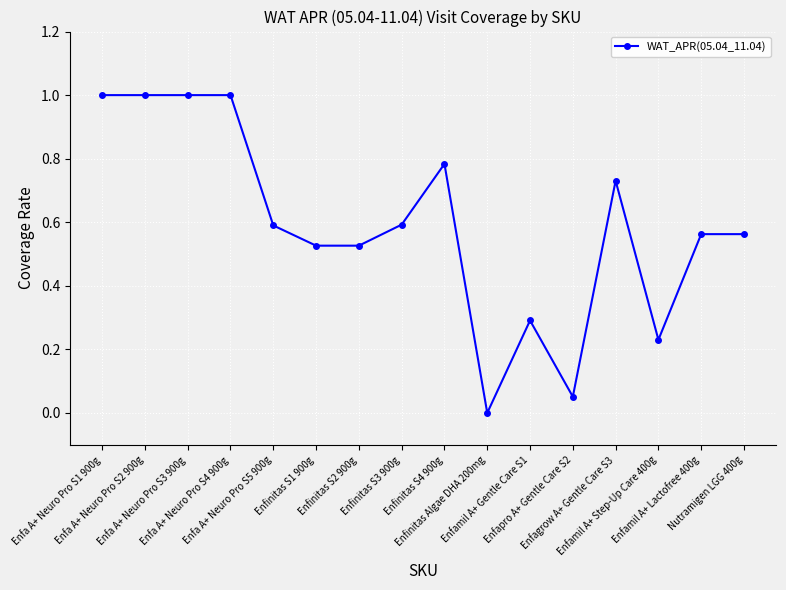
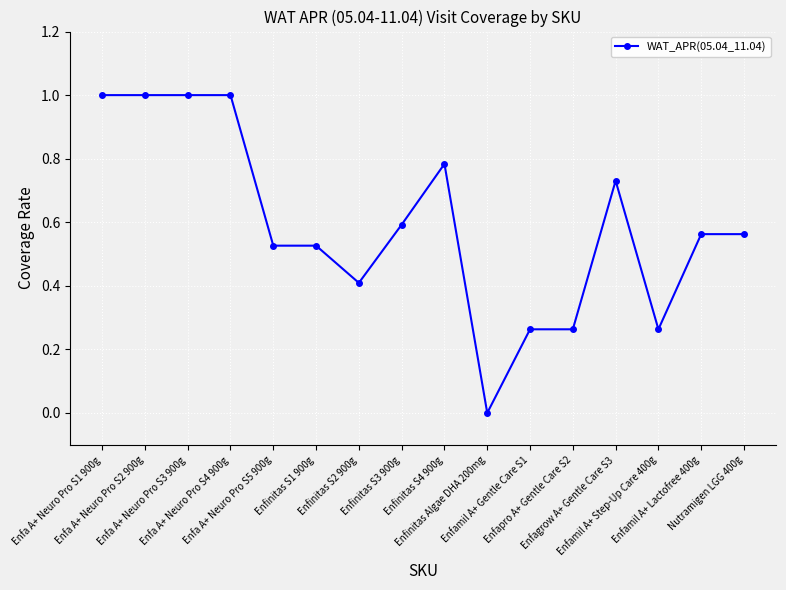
Enfa A+ Neuro Pro S5 900g: 0.59 -> 0.53
Enfinitas S2 900g: 0.53 -> 0.41
Enfamil A+ Gentle Care S1: 0.29 -> 0.26
Enfapro A+ Gentle Care S2: 0.05 -> 0.26
Enfamil A+ Step-Up Care 400g: 0.23 -> 0.26
